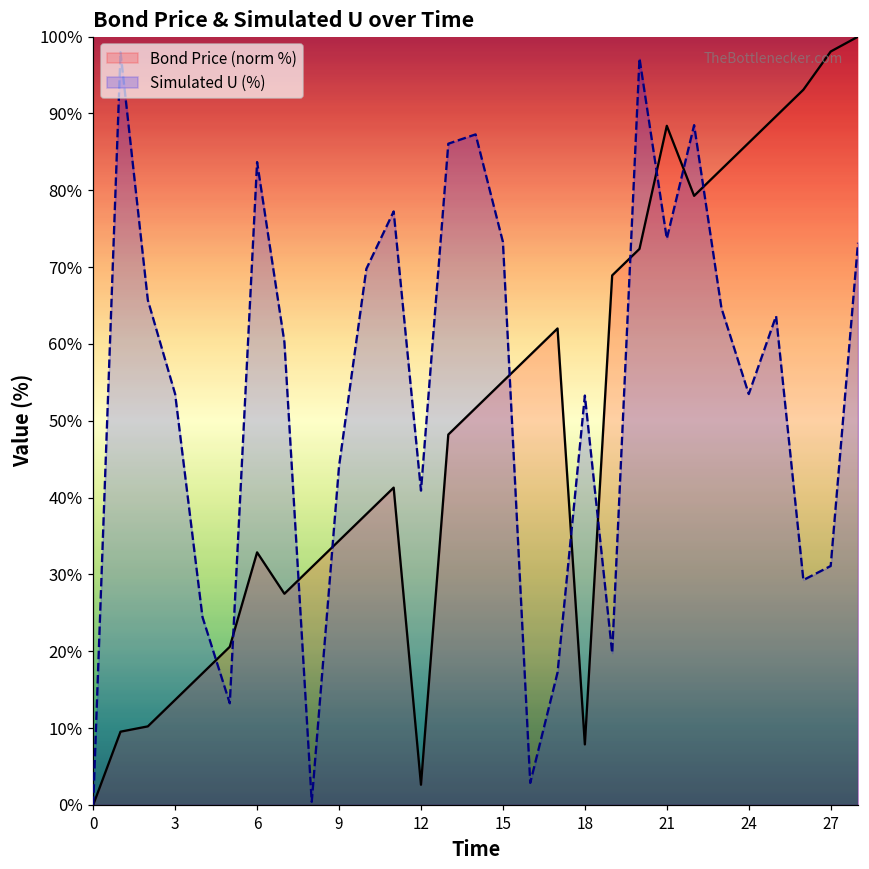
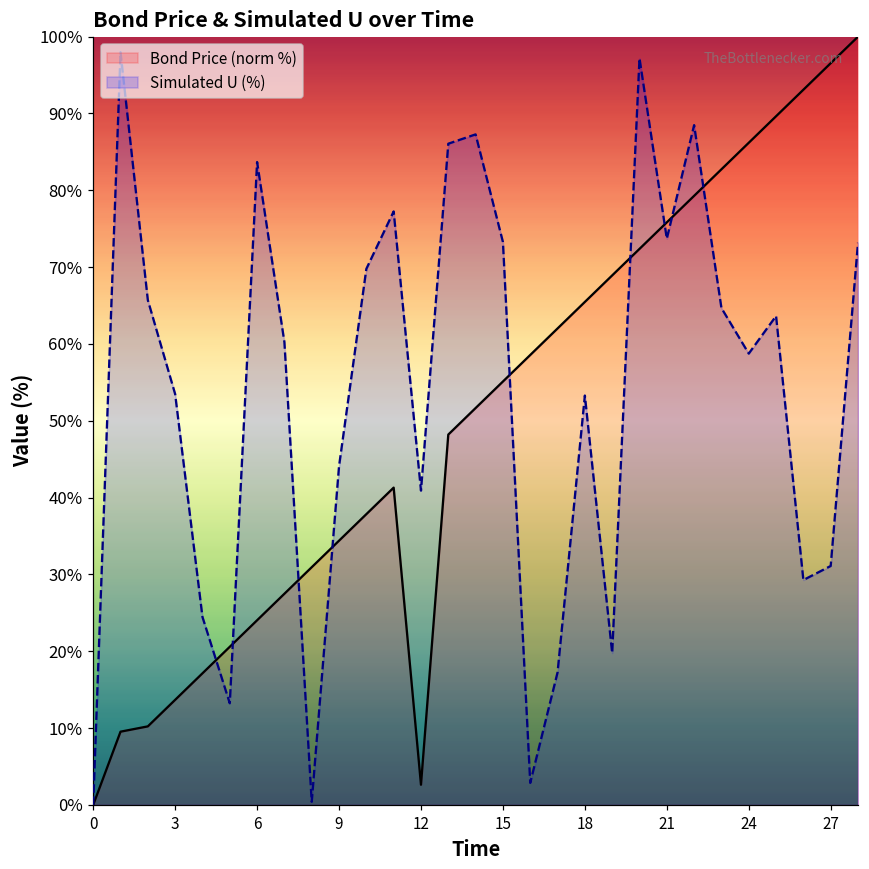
Bond Price (norm %), 6: 33% -> 24%
Bond Price (norm %), 18: 8% -> 65%
Bond Price (norm %), 21: 88% -> 76%
Simulated U (%), 24: 53% -> 59%
Bond Price (norm %), 27: 98% -> 97%
